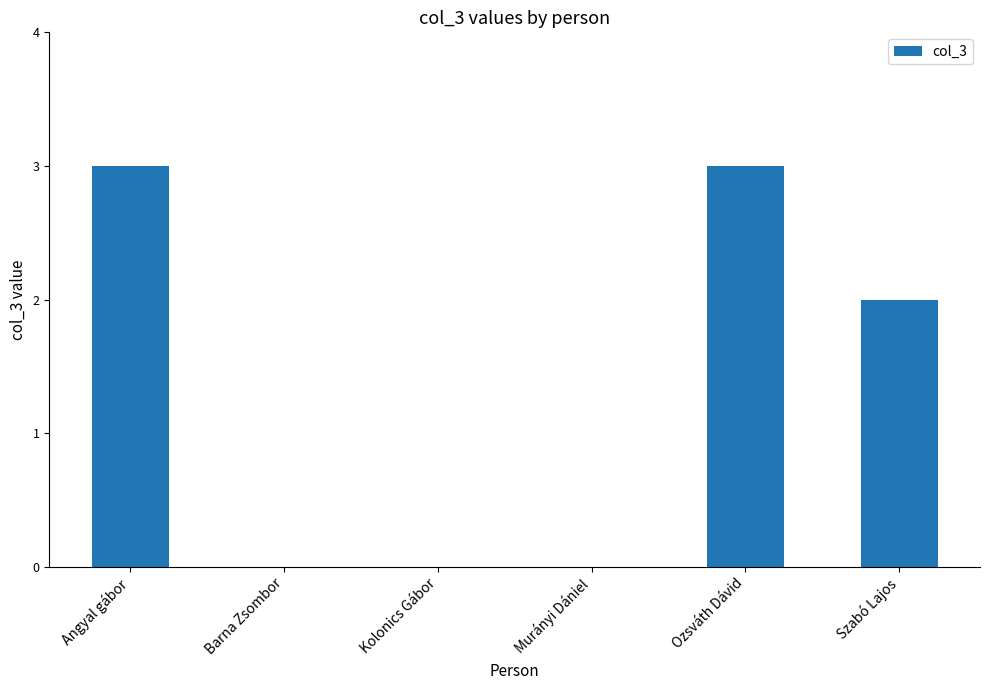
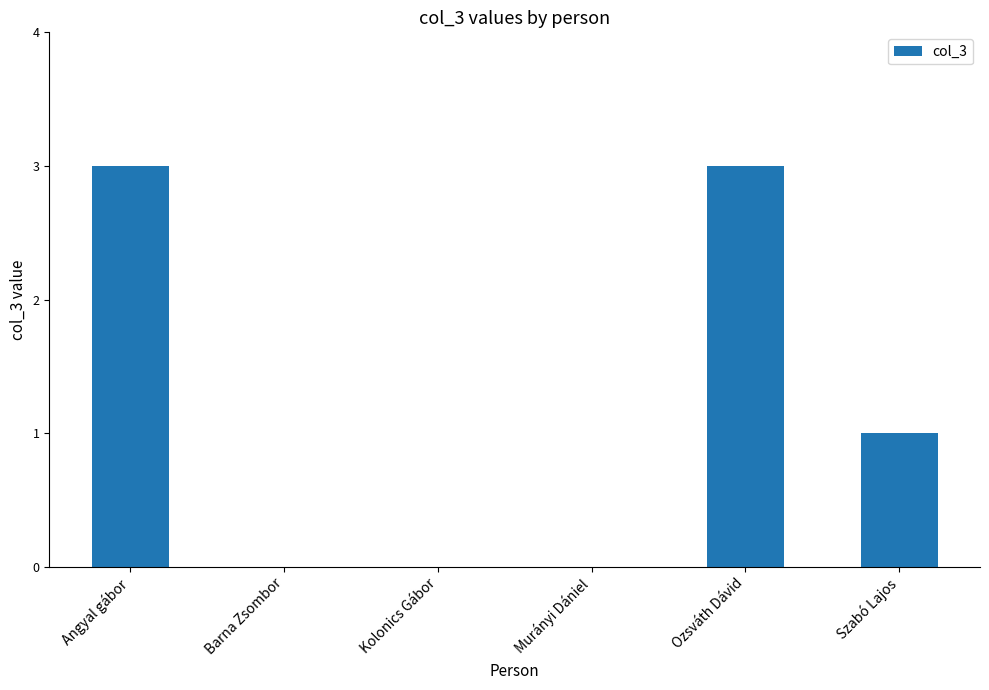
Szabó Lajos: 2 -> 1
